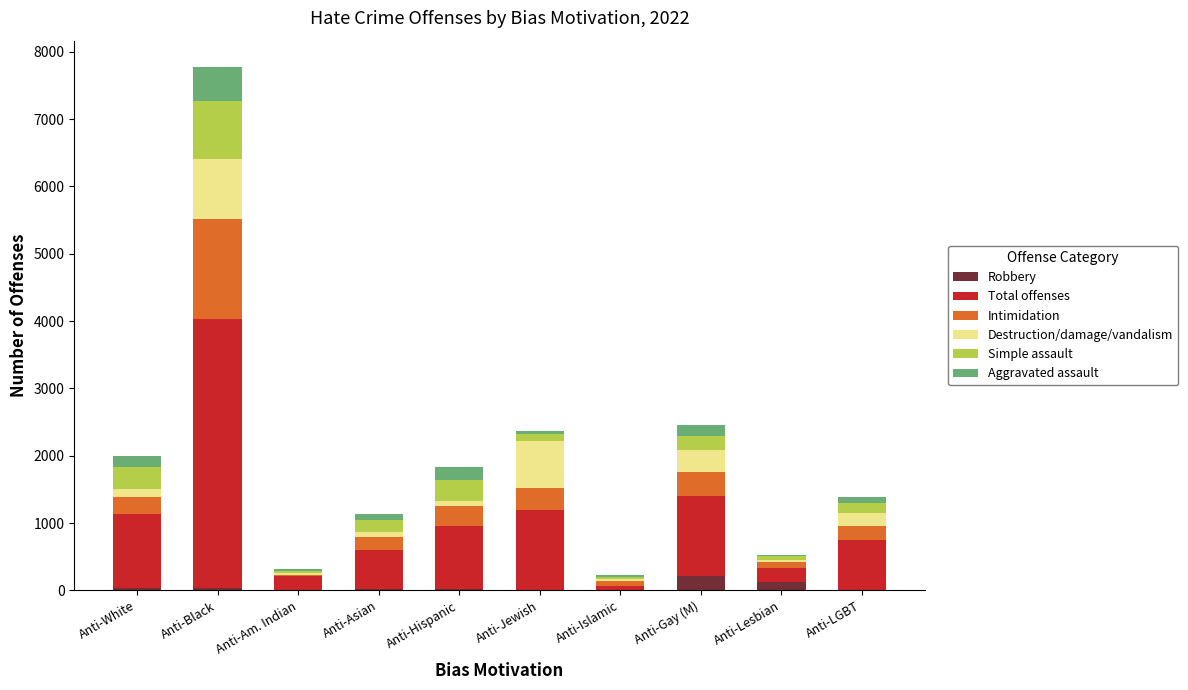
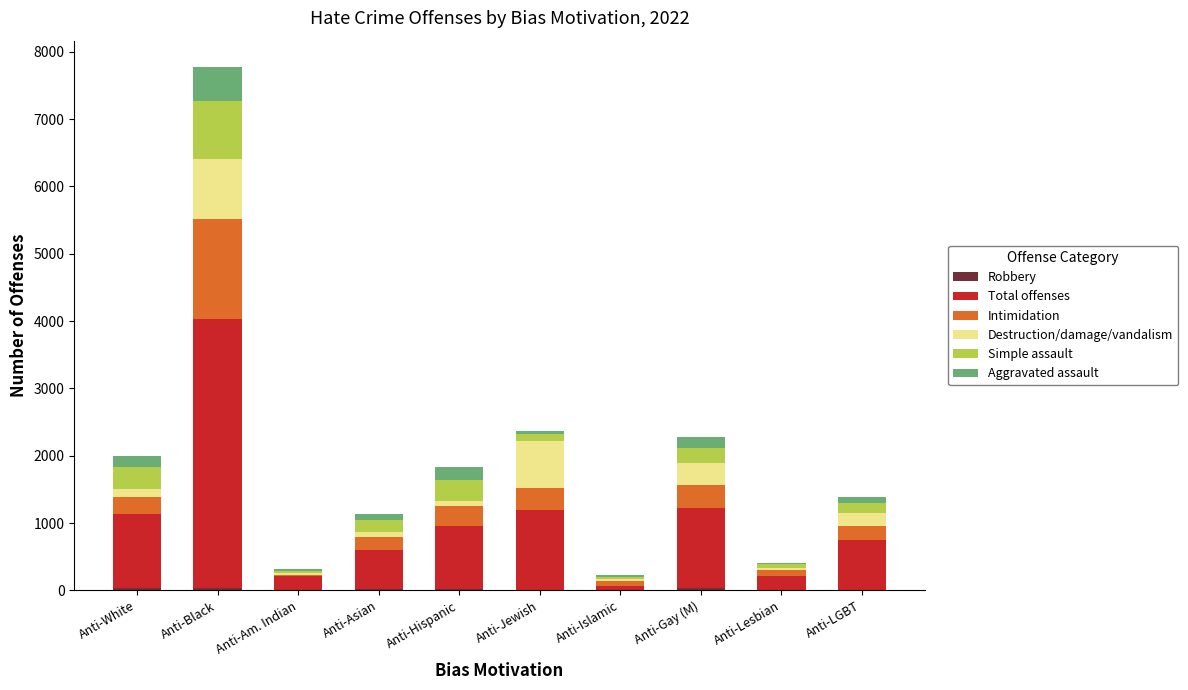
Robbery, Anti-Gay (M): 200 -> 0
Robbery, Anti-Lesbian: 100 -> 0
